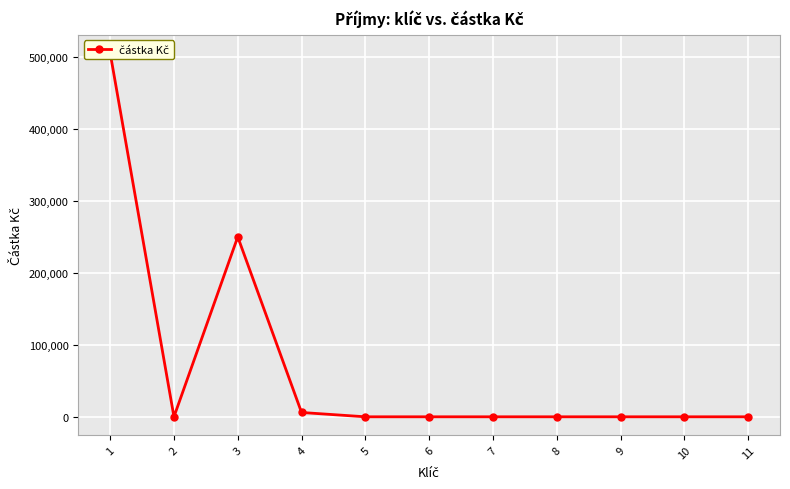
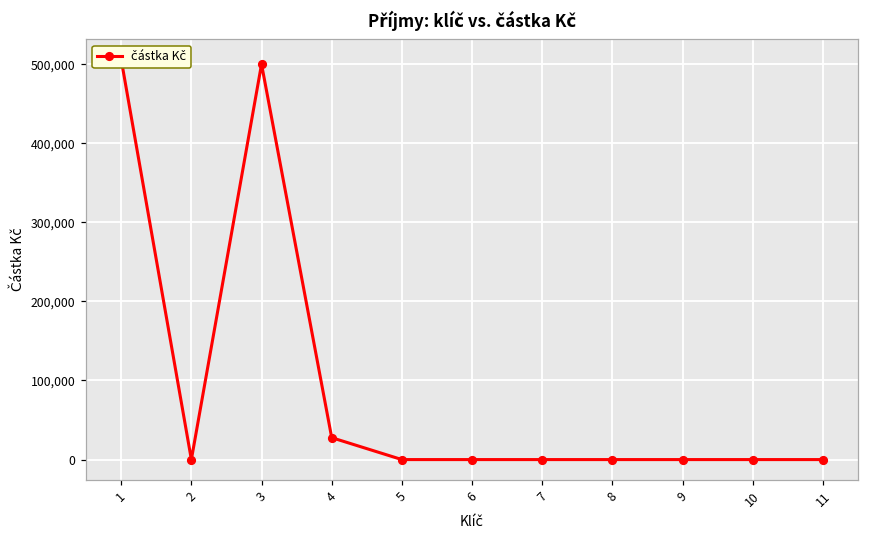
3: 250,000 -> 500,000
4: 10,000 -> 30,000
